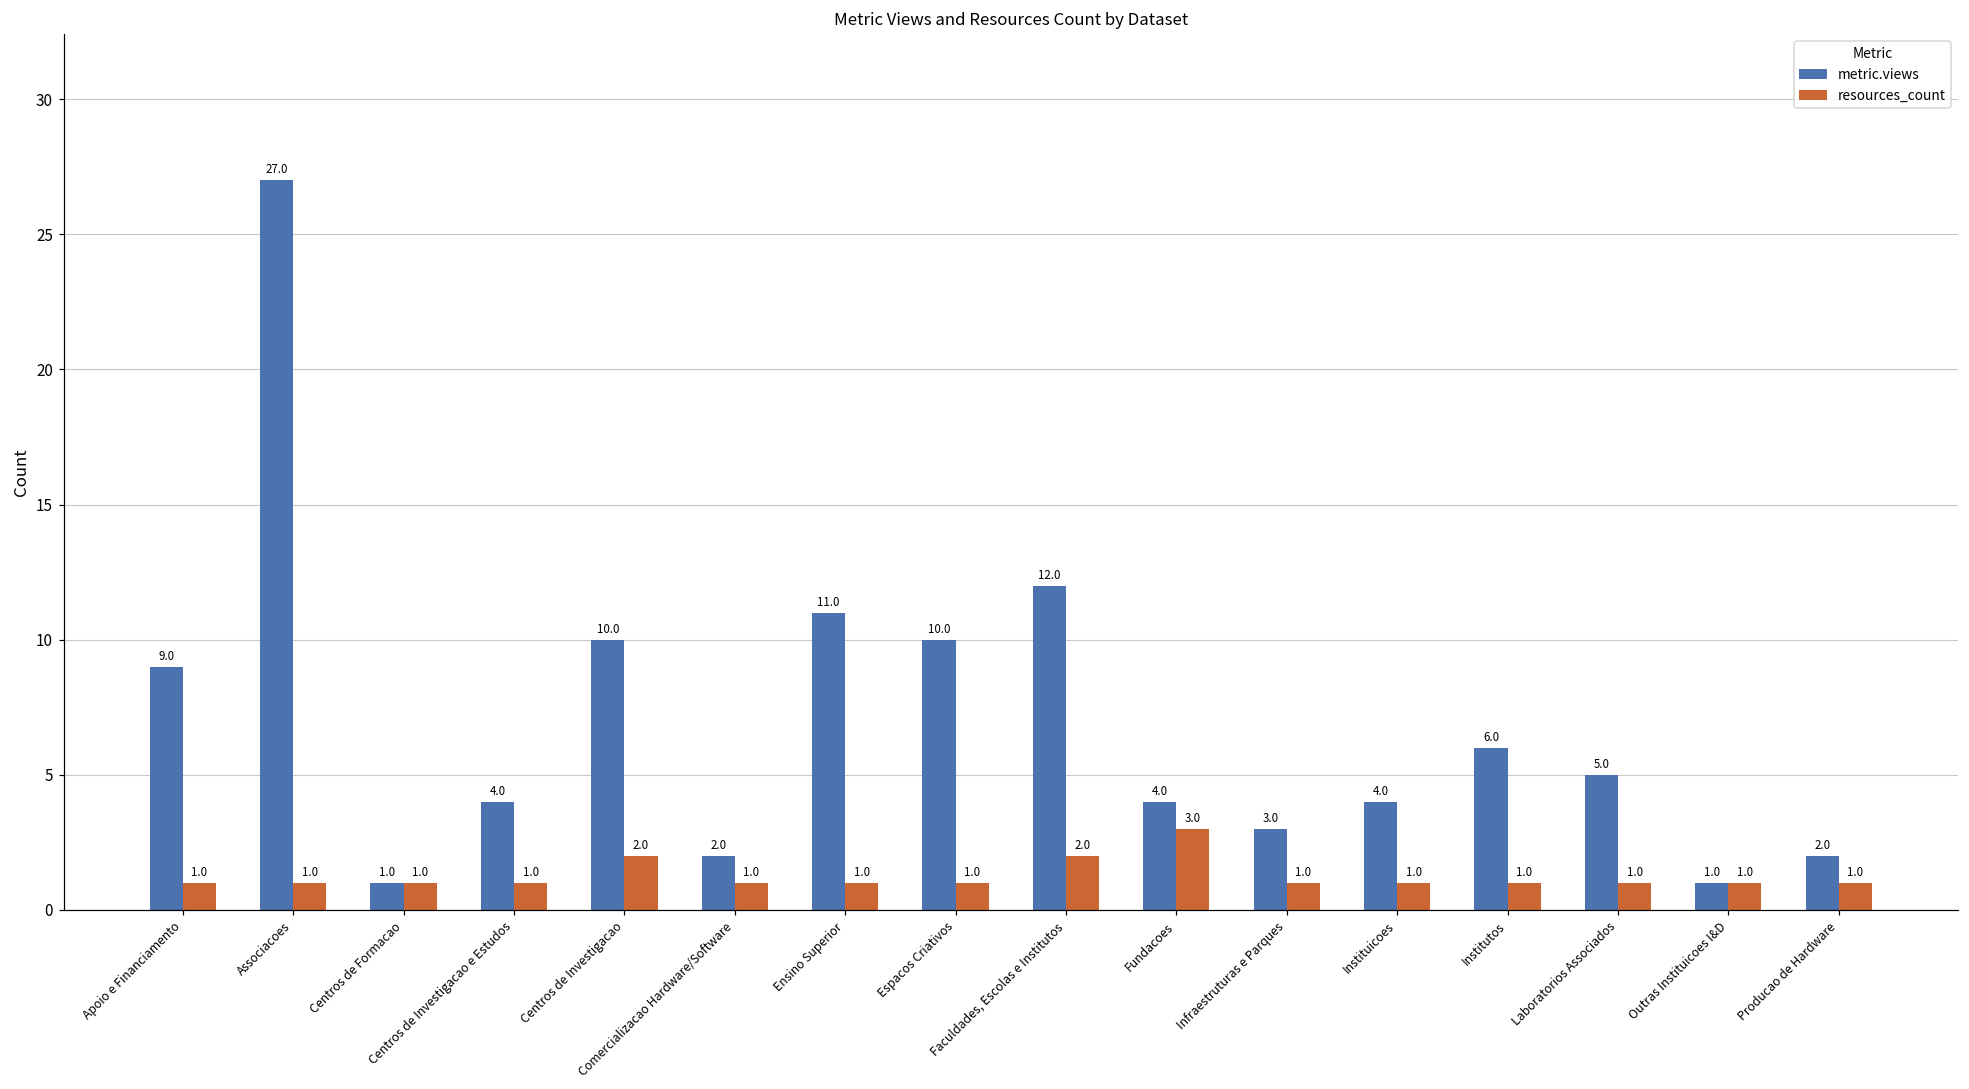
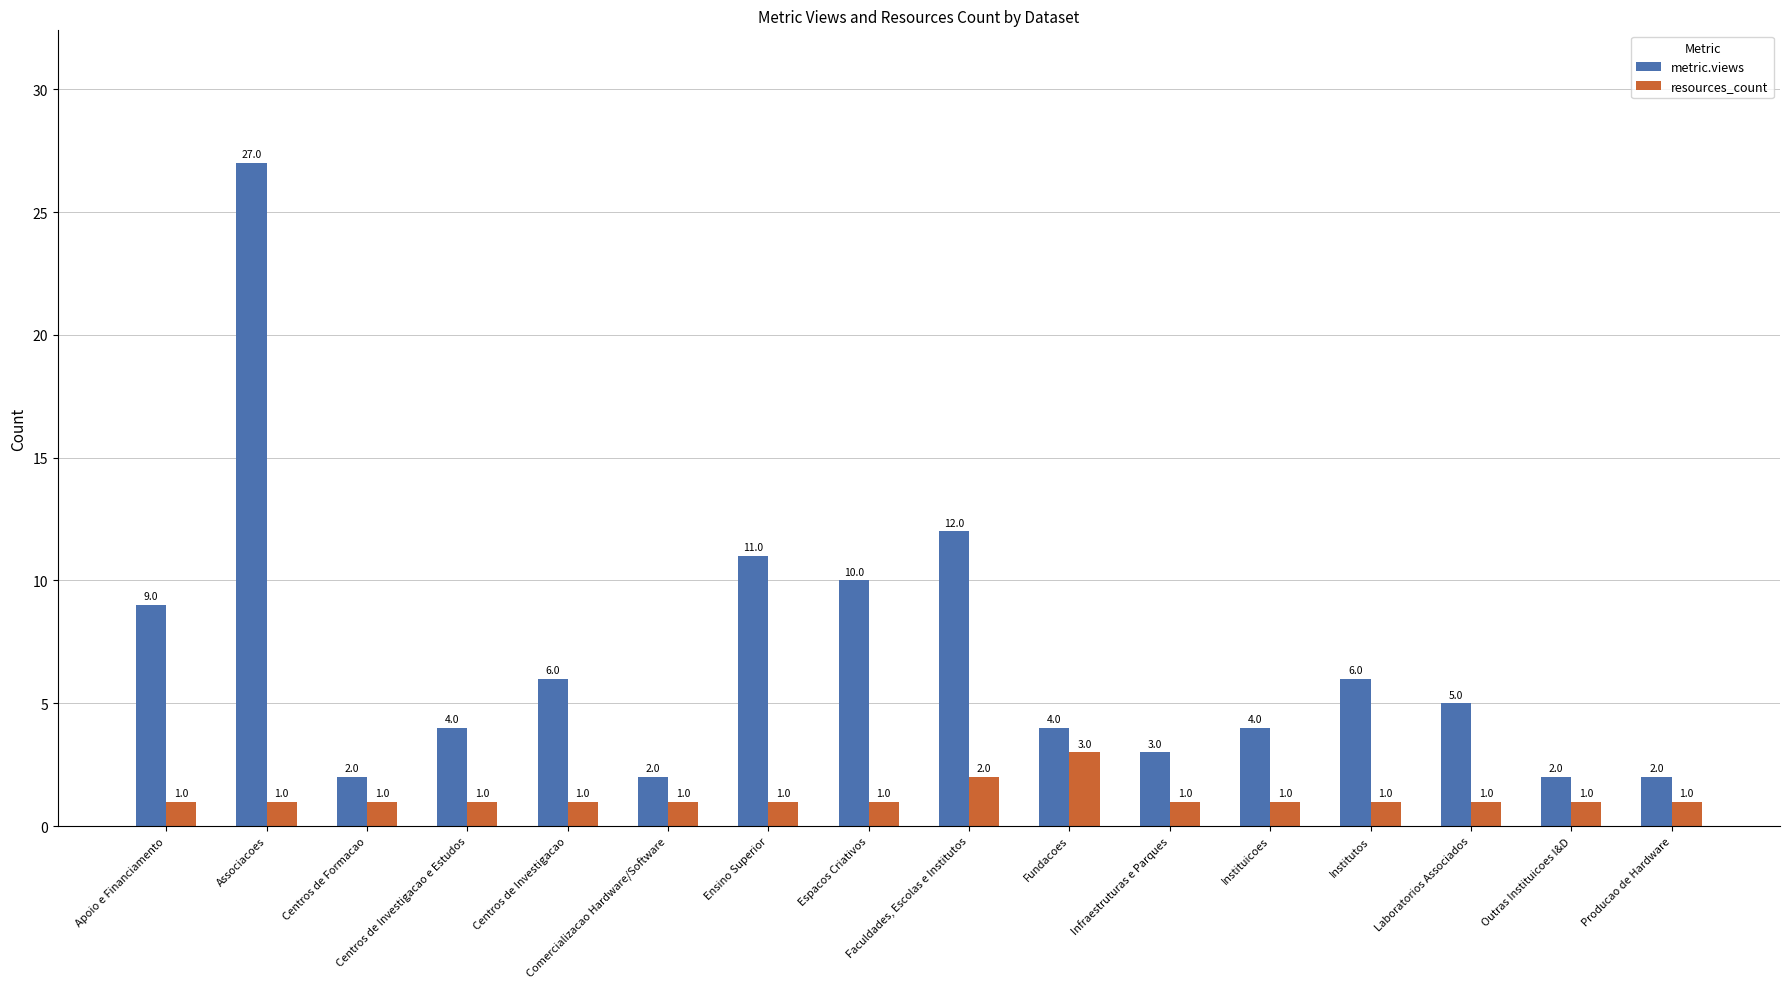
metric.views, Centros de Formacao: 1.0 -> 2.0
metric.views, Centros de Investigacao: 10.0 -> 6.0
resources_count, Centros de Investigacao: 2.0 -> 1.0
metric.views, Outras Instituicoes I&D: 1.0 -> 2.0
